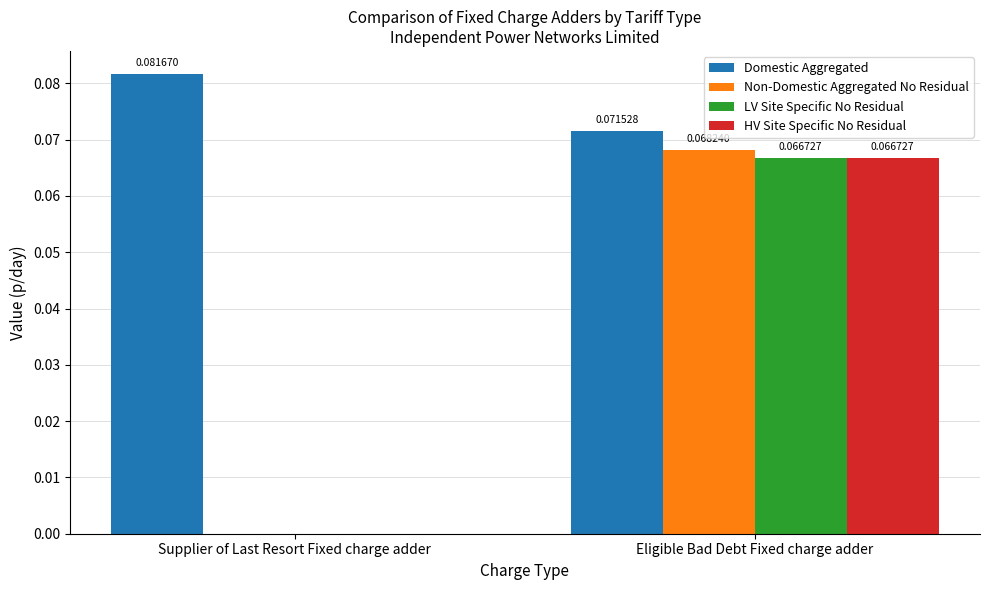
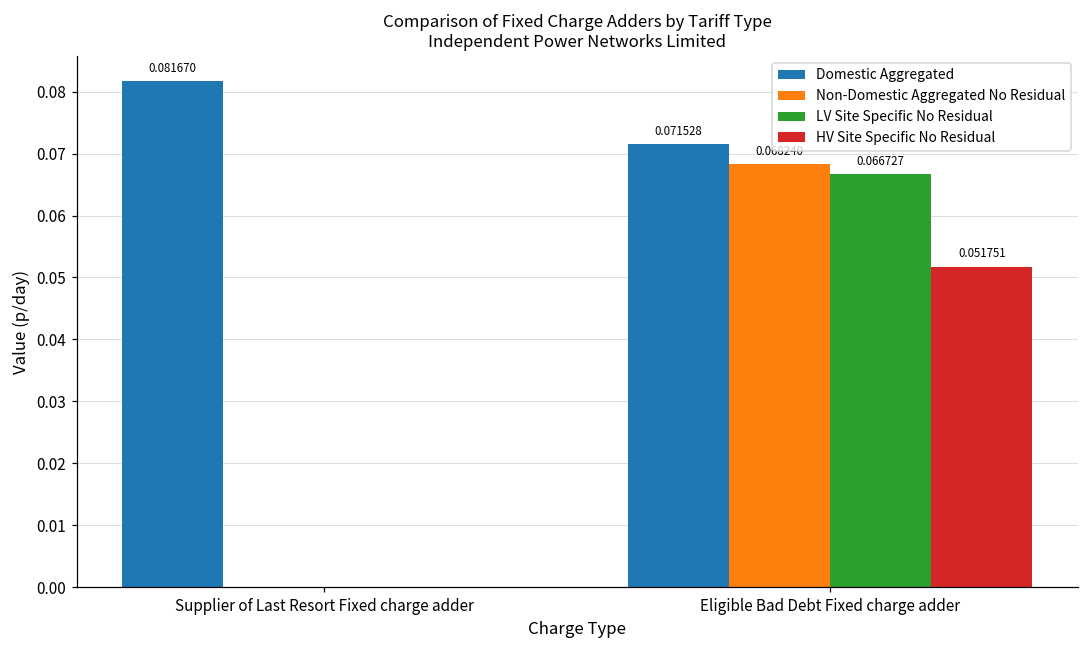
HV Site Specific No Residual, Eligible Bad Debt Fixed charge adder: 0.066727 -> 0.051751
